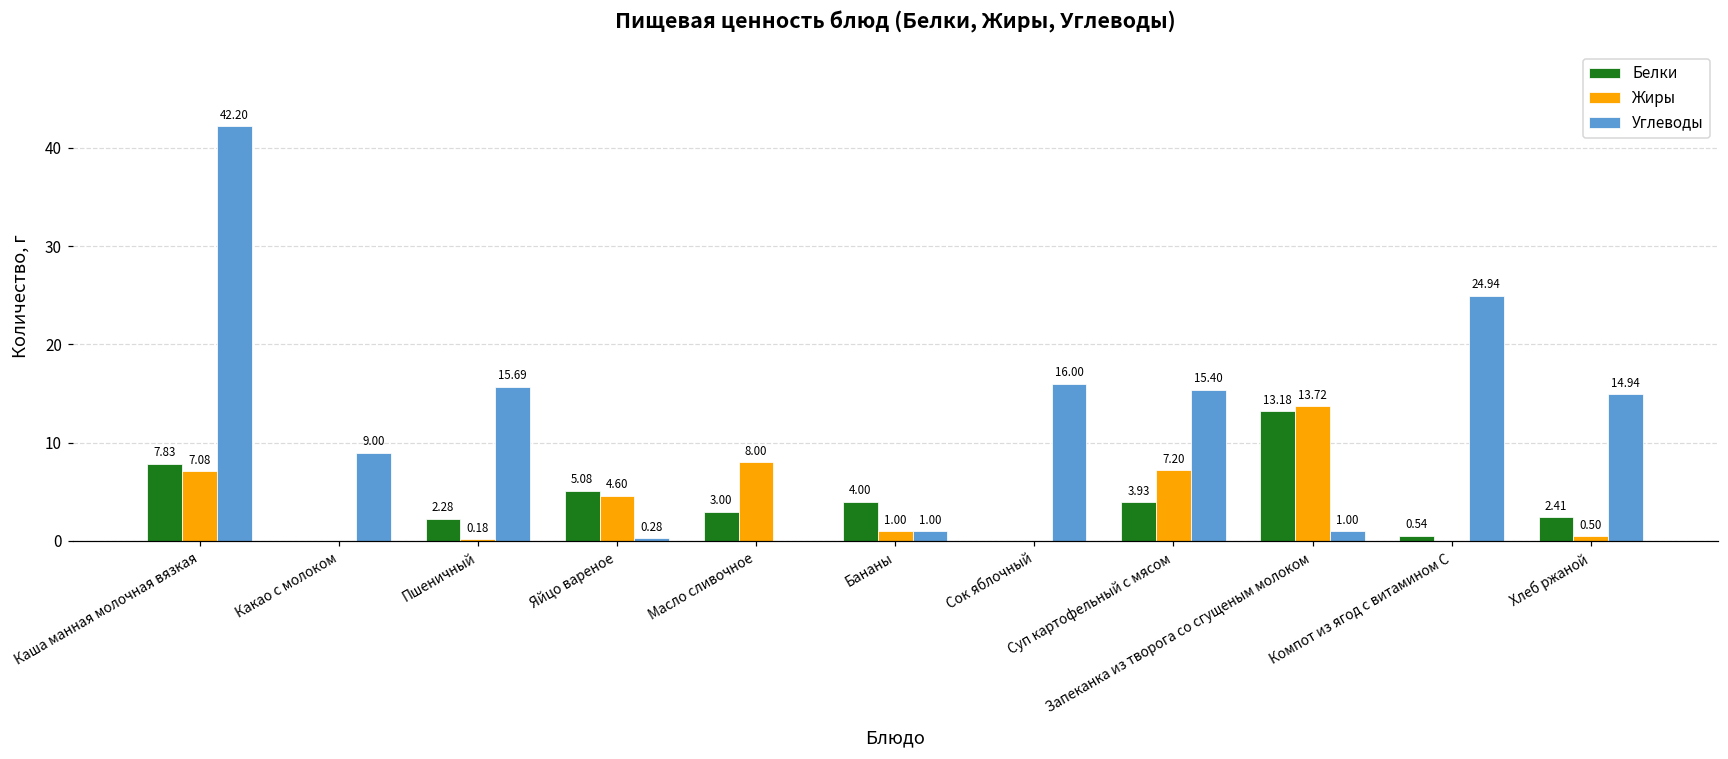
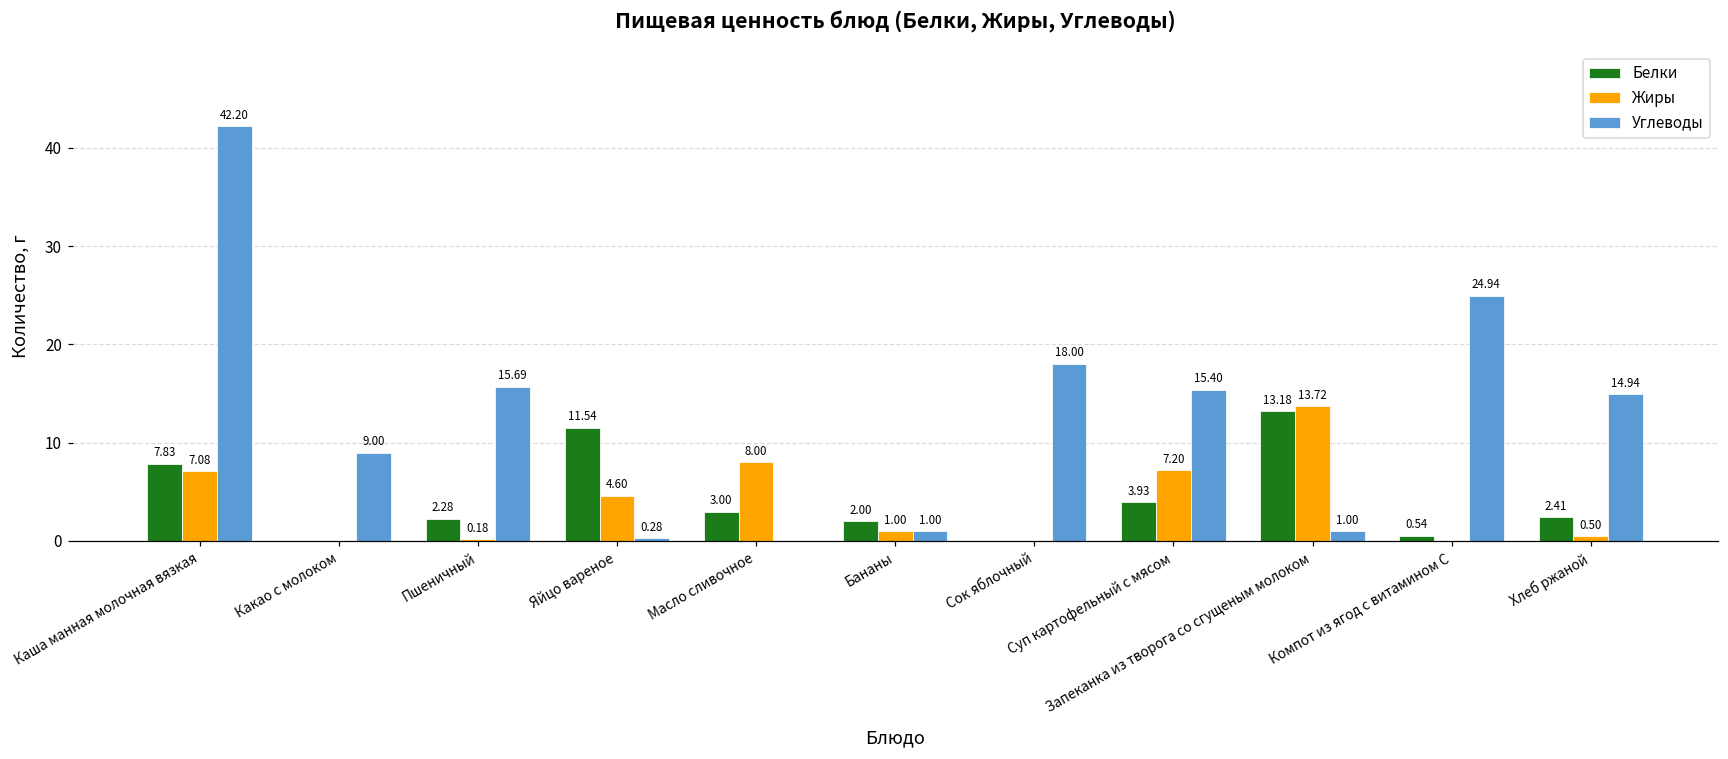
Белки, Яйцо вареное: 5.08 -> 11.54
Белки, Бананы: 4.00 -> 2.00
Углеводы, Сок яблочный: 16.00 -> 18.00
